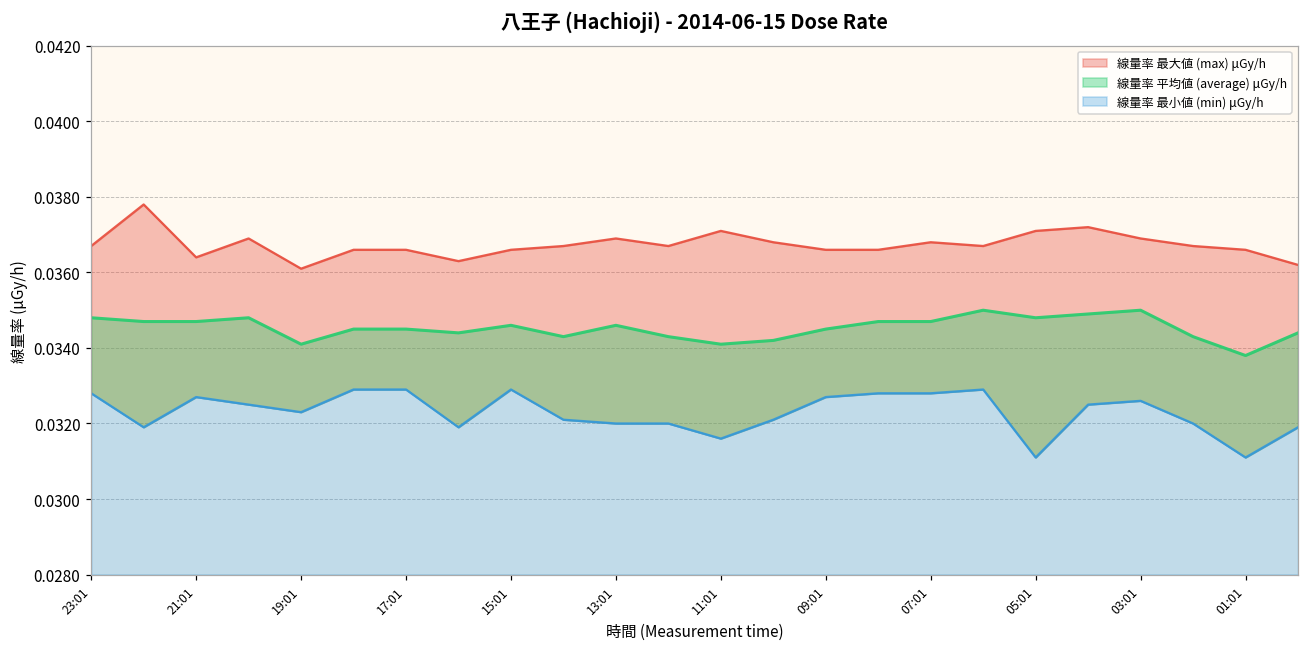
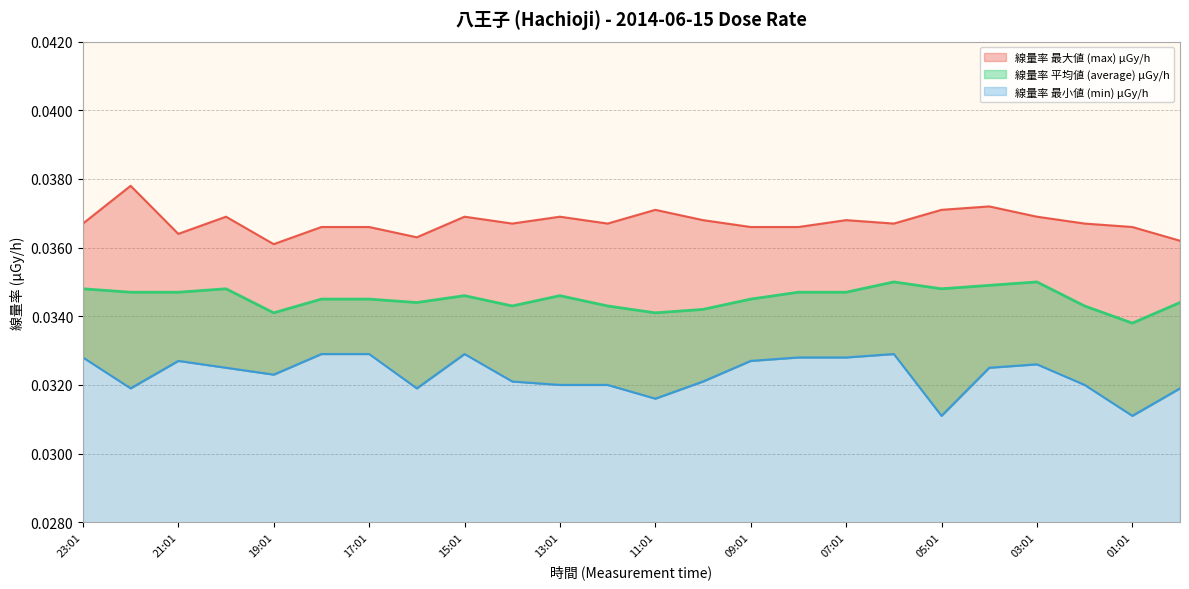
線量率 最大値 (max) μGy/h, 15:01: 0.0366 -> 0.0369
